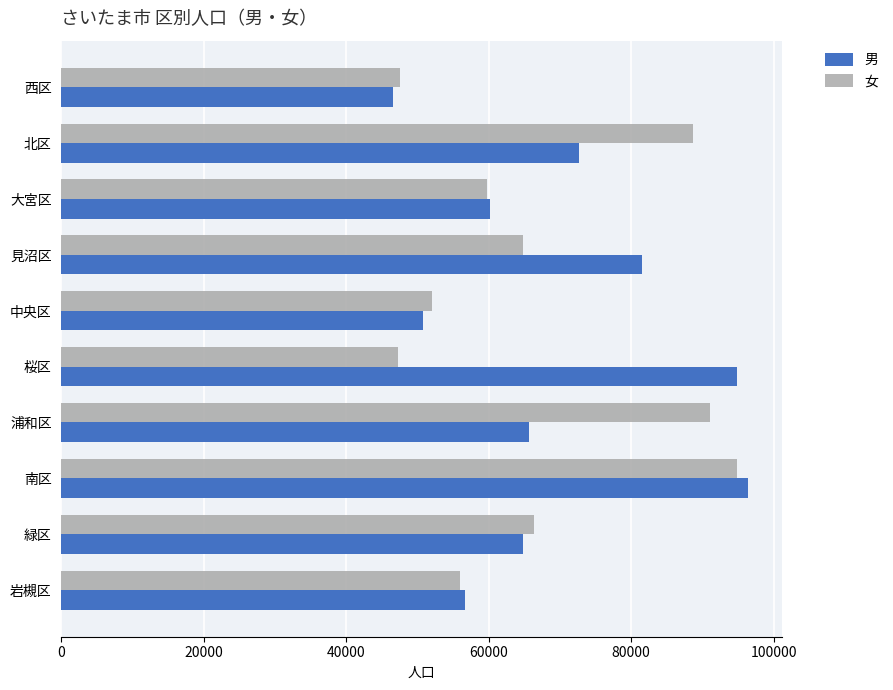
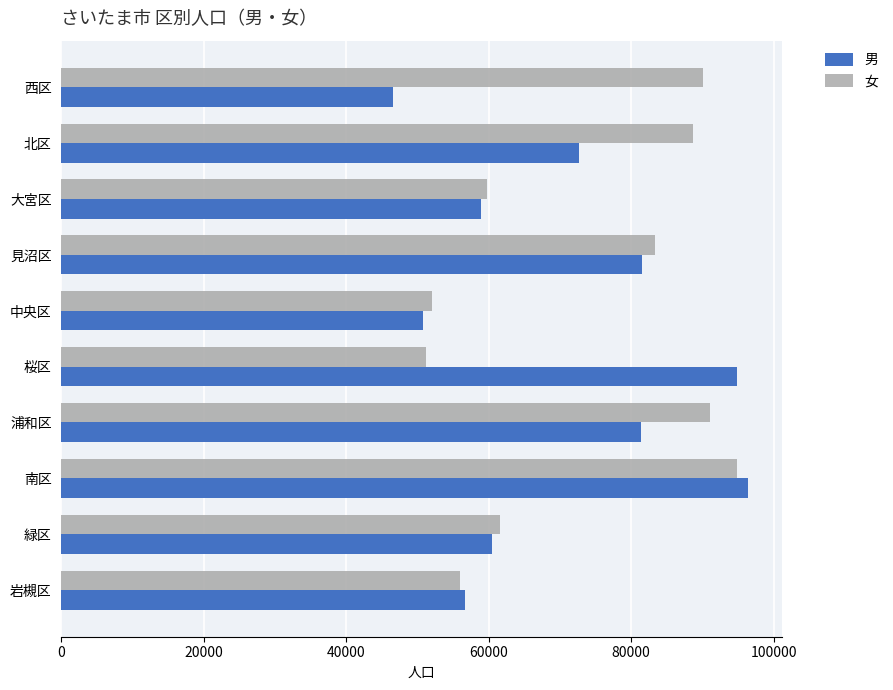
女, 西区: 48000 -> 90000
男, 大宮区: 60000 -> 59000
女, 見沼区: 65000 -> 83000
女, 桜区: 47000 -> 51000
男, 浦和区: 66000 -> 81000
女, 緑区: 66000 -> 62000
男, 緑区: 65000 -> 60000
